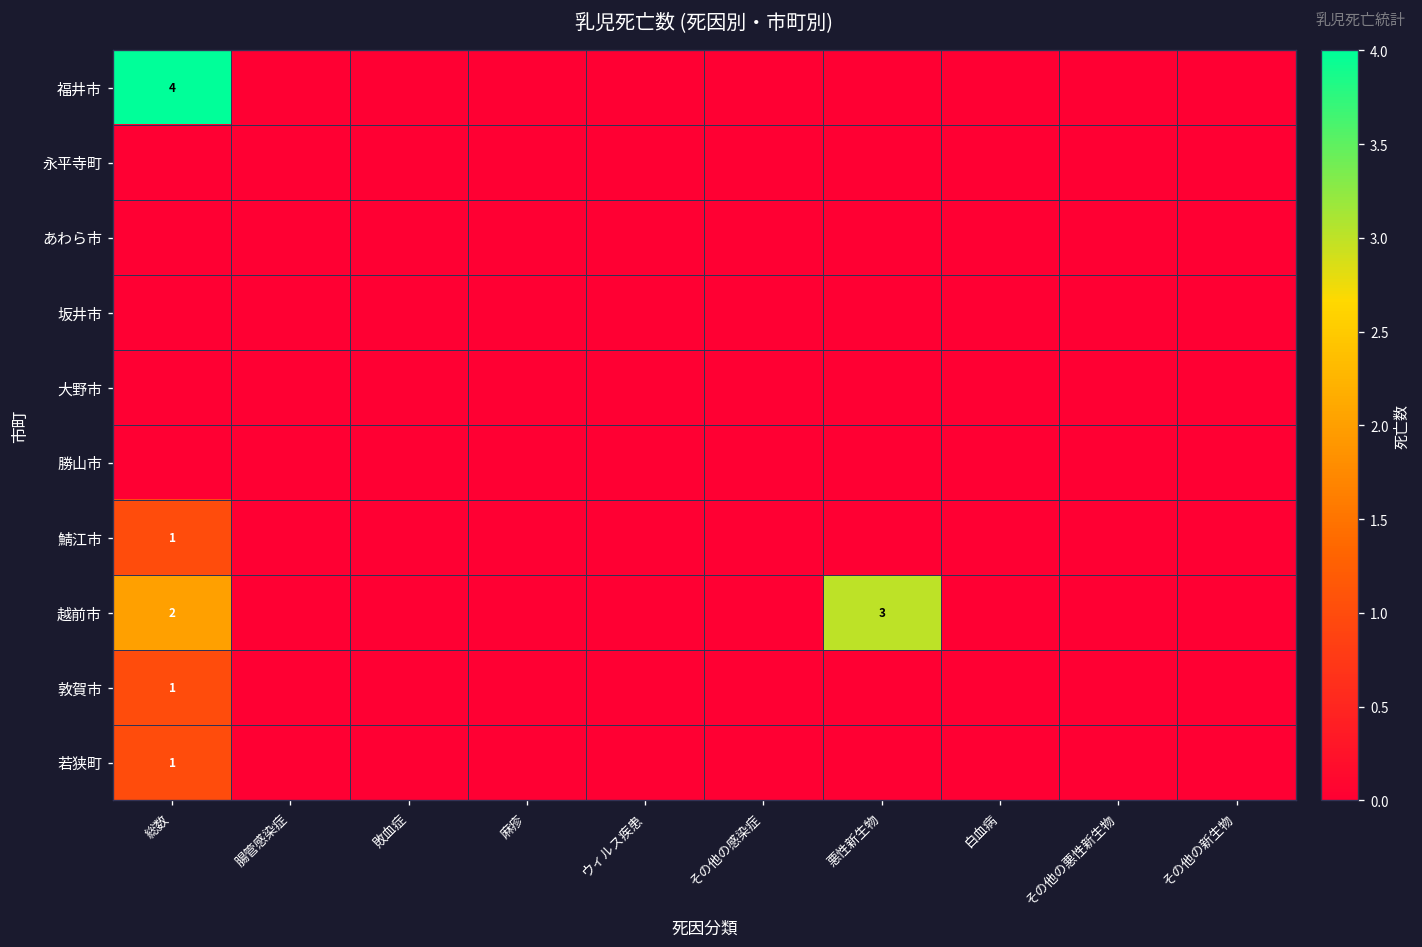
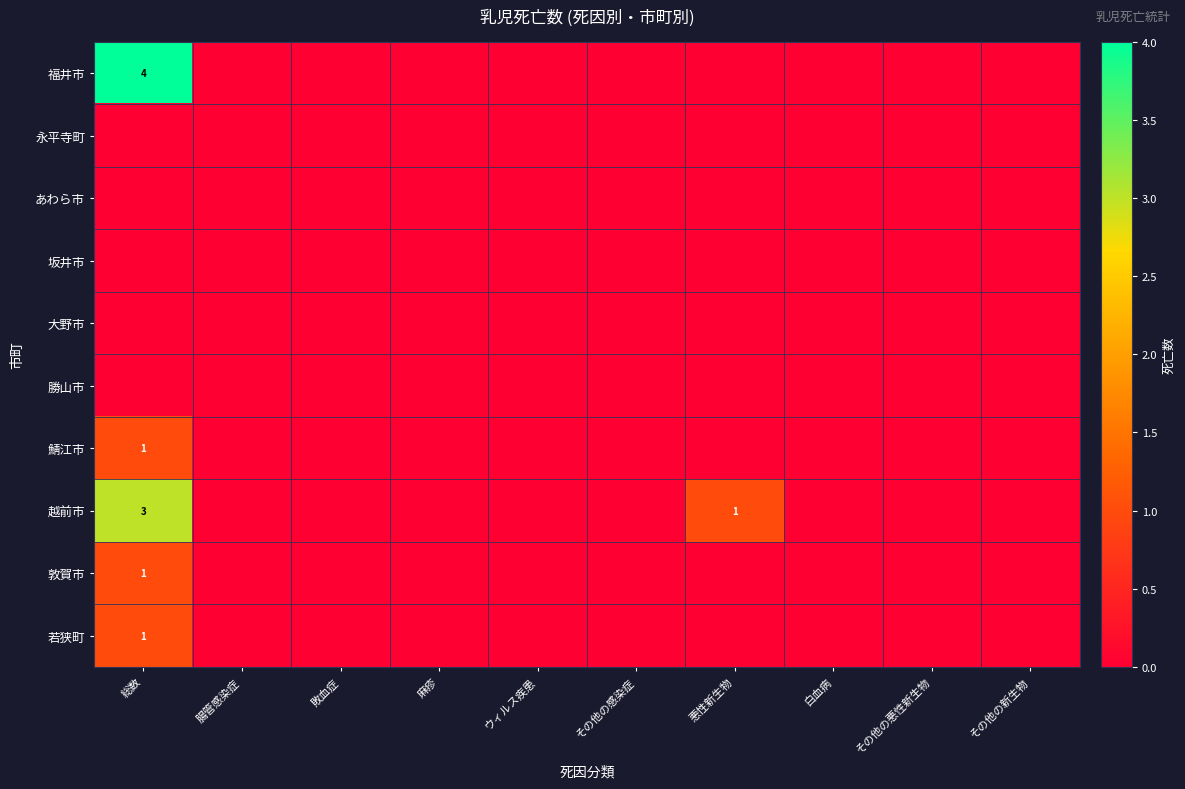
越前市, 総数: 2 -> 3
越前市, 悪性新生物: 3 -> 1
